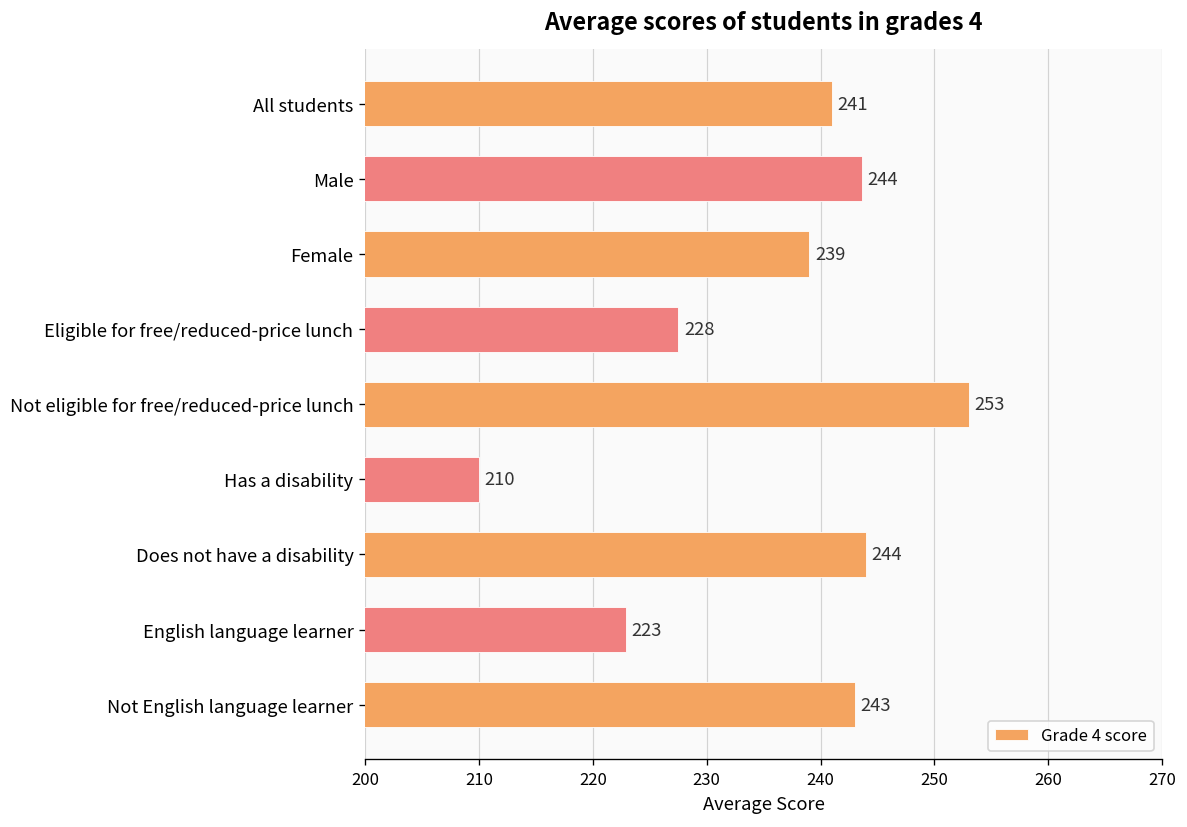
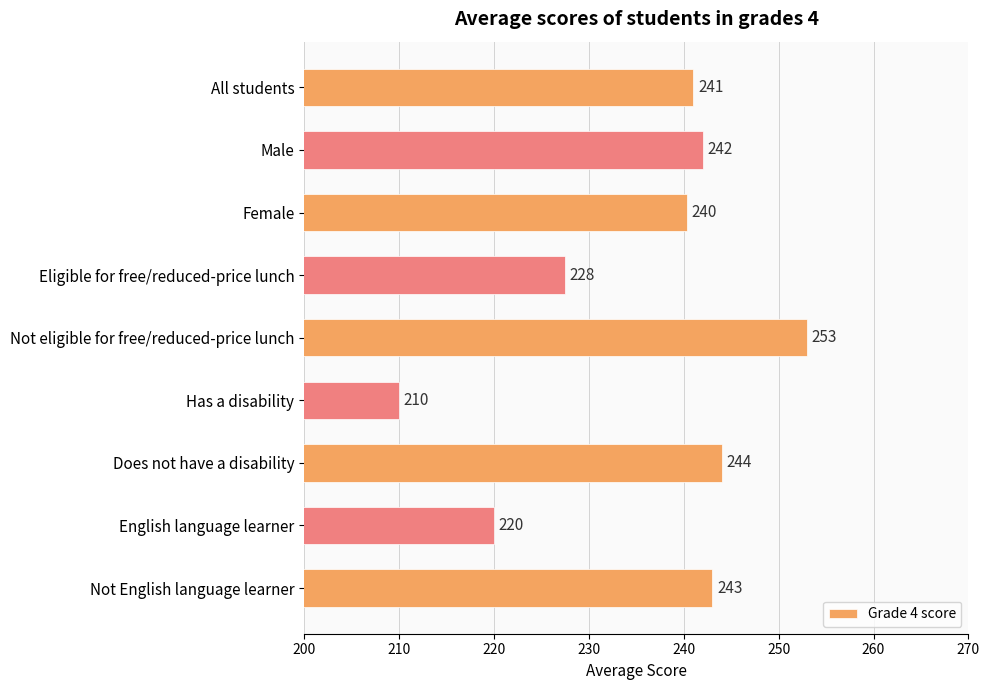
Male: 244 -> 242
Female: 239 -> 240
English language learner: 223 -> 220
